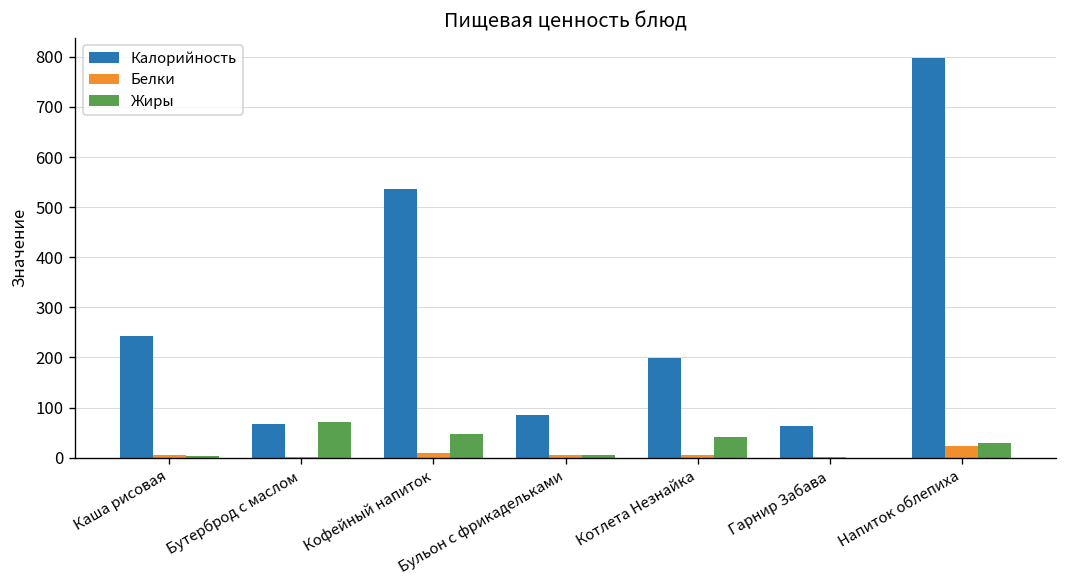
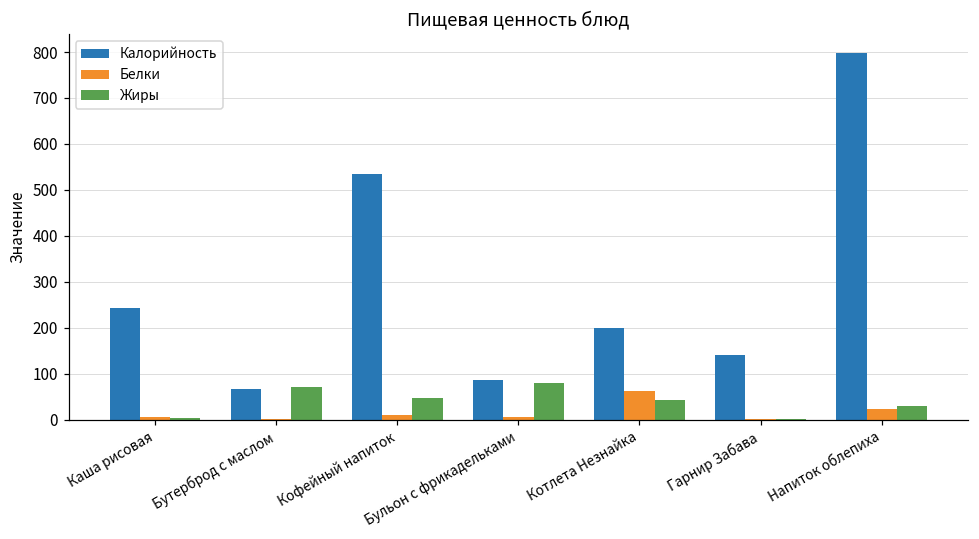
Жиры, Бульон с фрикадельками: 0 -> 80
Белки, Котлета Незнайка: 0 -> 60
Калорийность, Гарнир Забава: 60 -> 140
